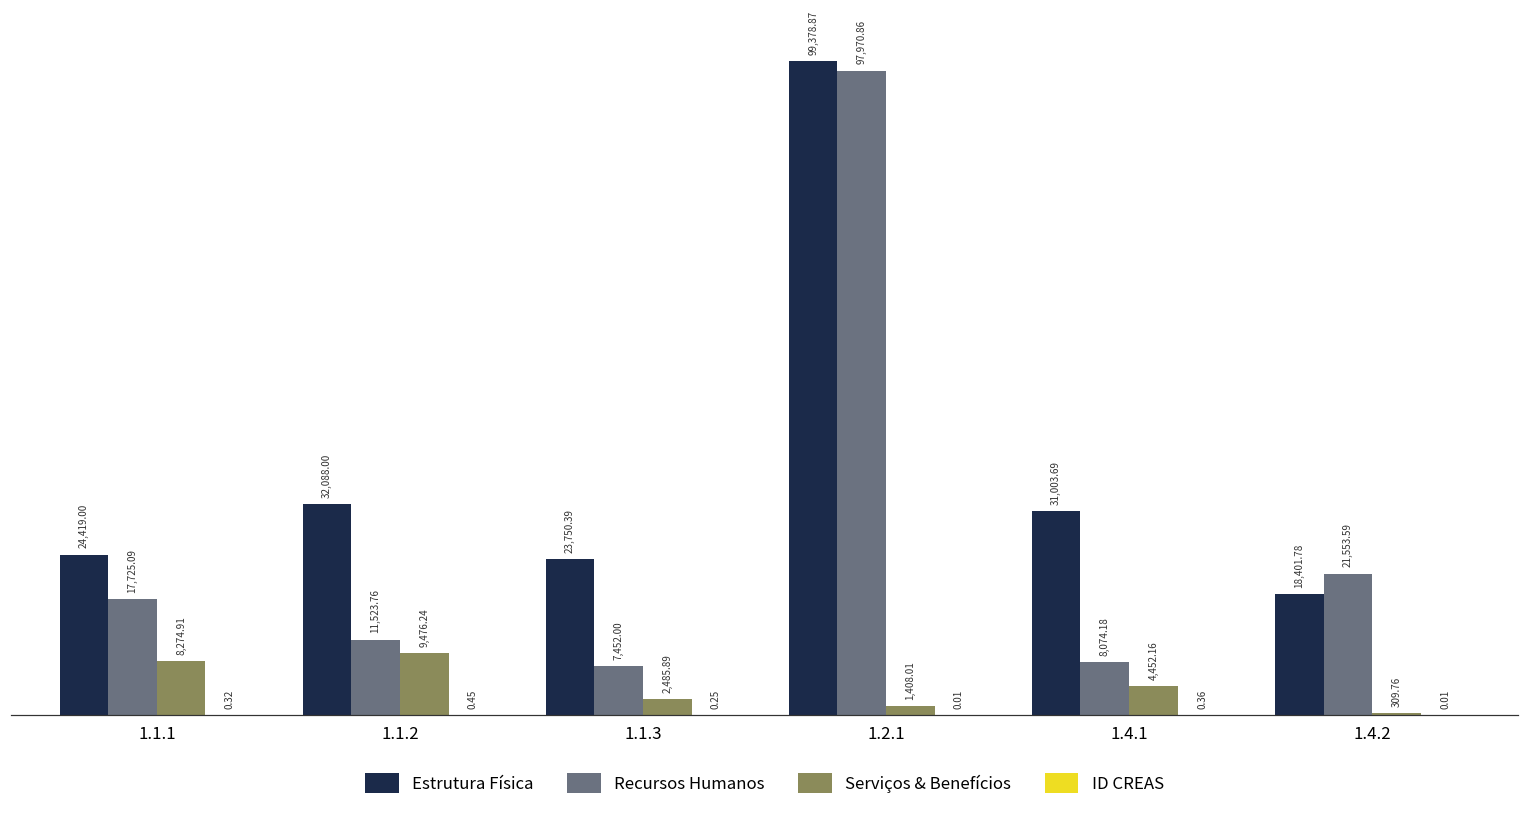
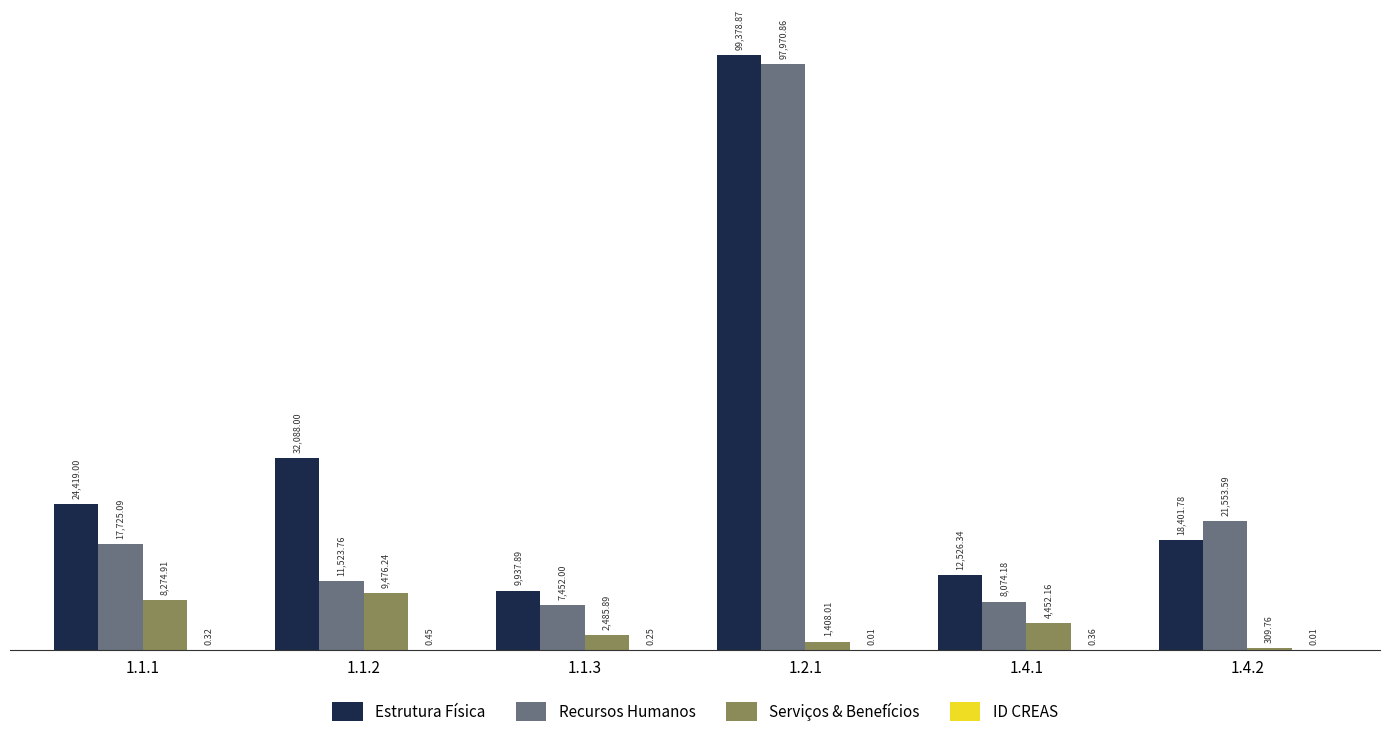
Estrutura Física, 1.1.3: 23,750.39 -> 9,937.89
Estrutura Física, 1.4.1: 31,003.69 -> 12,526.34
